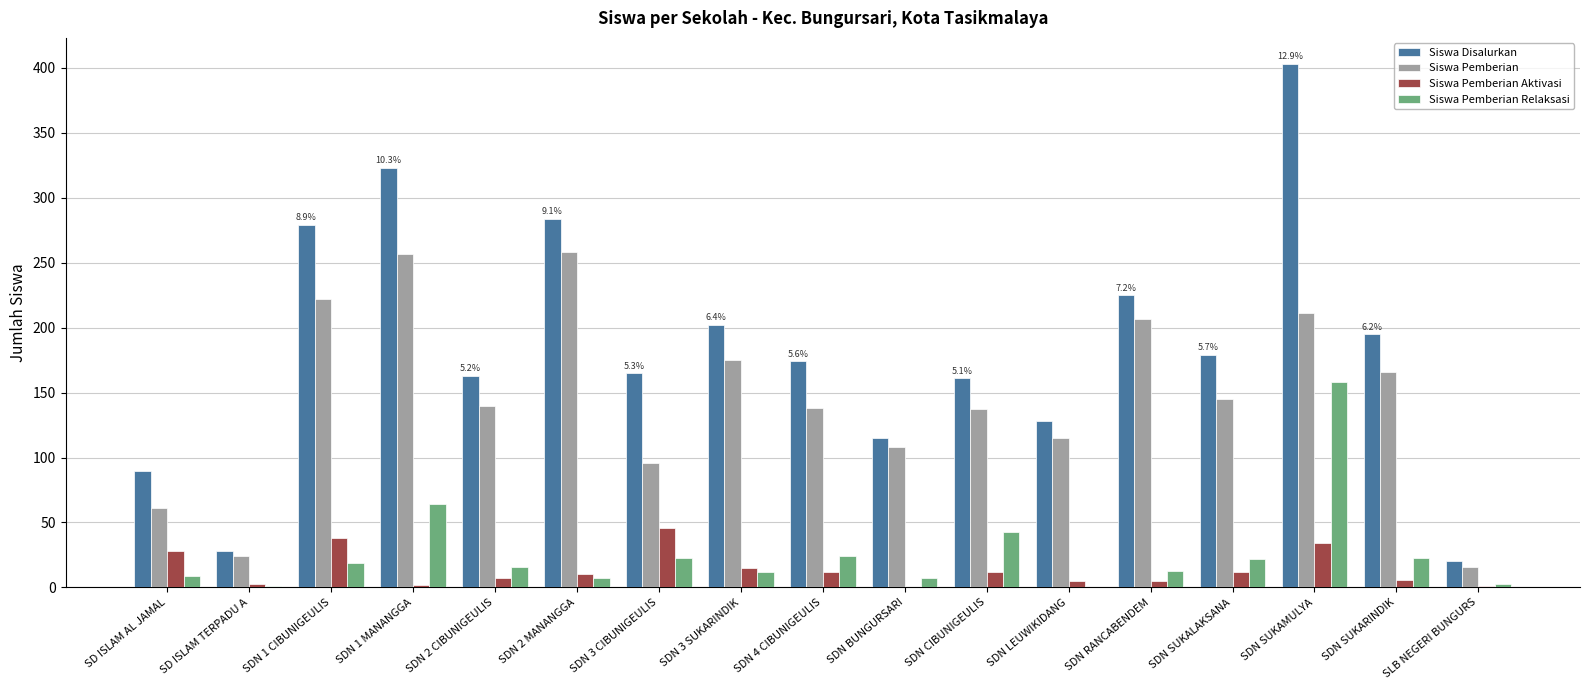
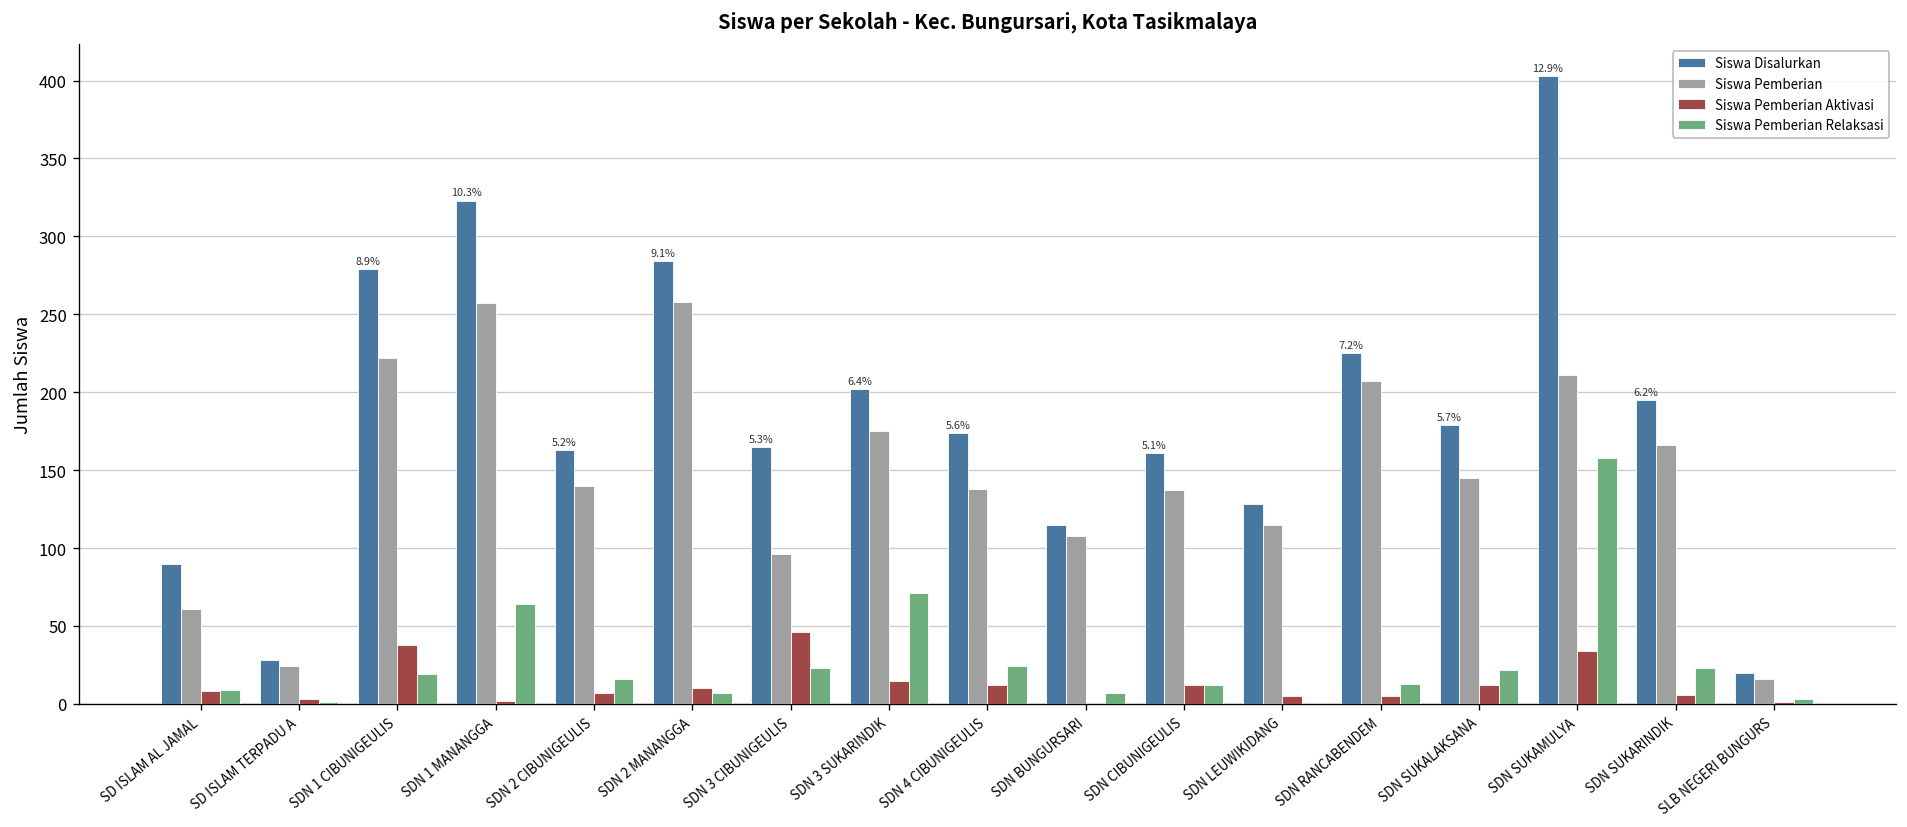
Siswa Pemberian Aktivasi, SD ISLAM AL JAMAL: 28 -> 8
Siswa Pemberian Relaksasi, SDN 3 SUKARINDIK: 12 -> 71
Siswa Pemberian Relaksasi, SDN CIBUNIGEULIS: 43 -> 12
